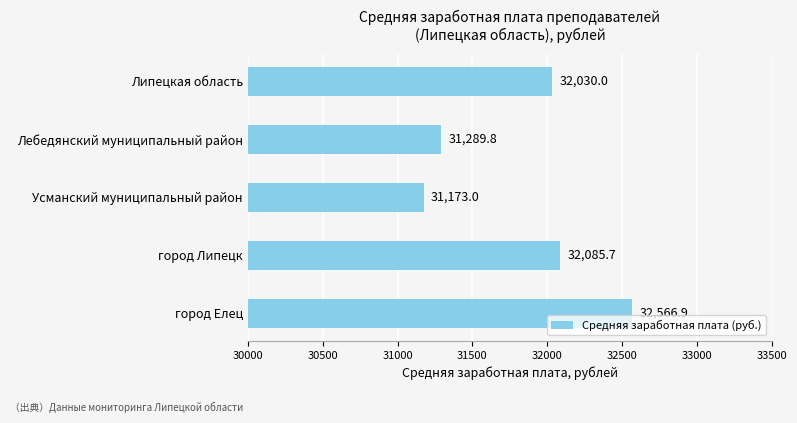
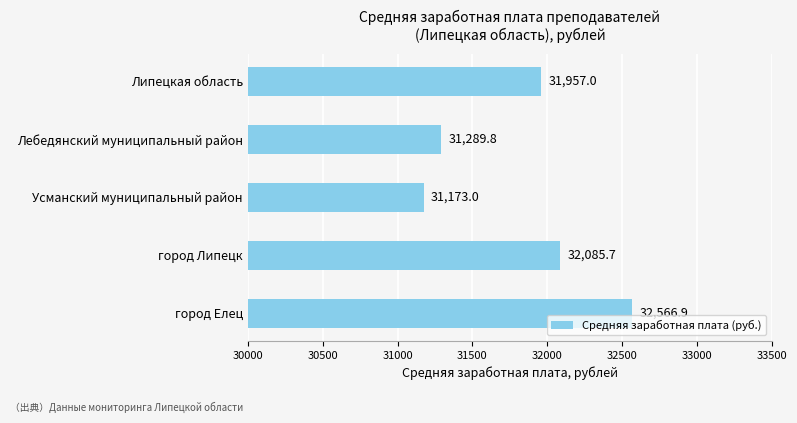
Липецкая область: 32,030.0 -> 31,957.0
